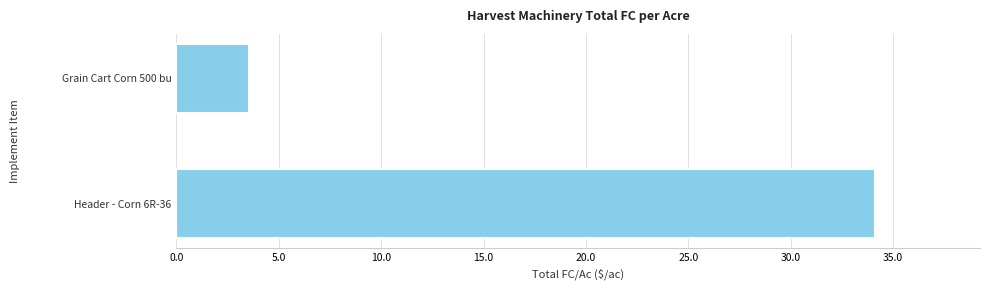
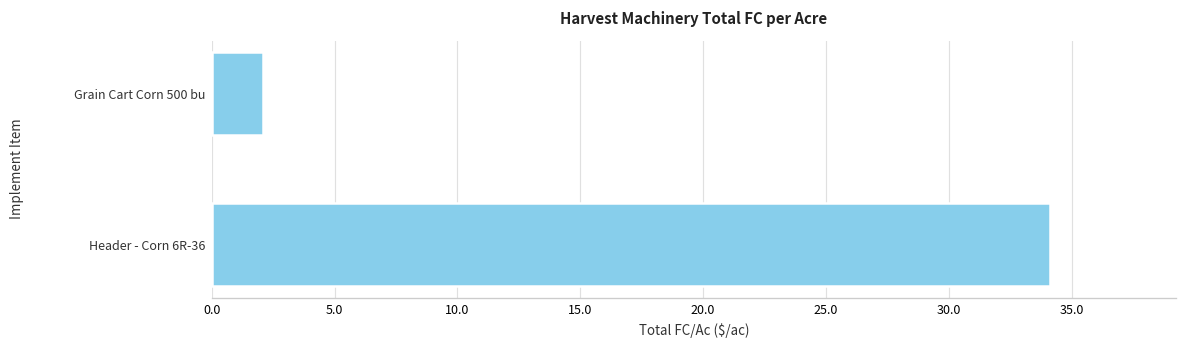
Grain Cart Corn 500 bu: 3.5 -> 2.1
